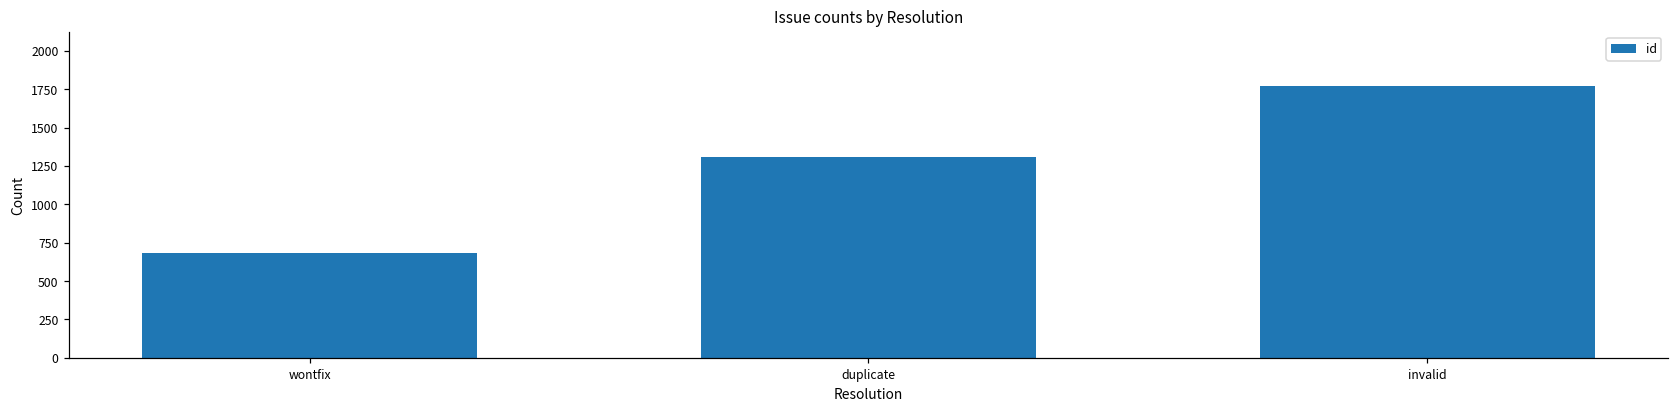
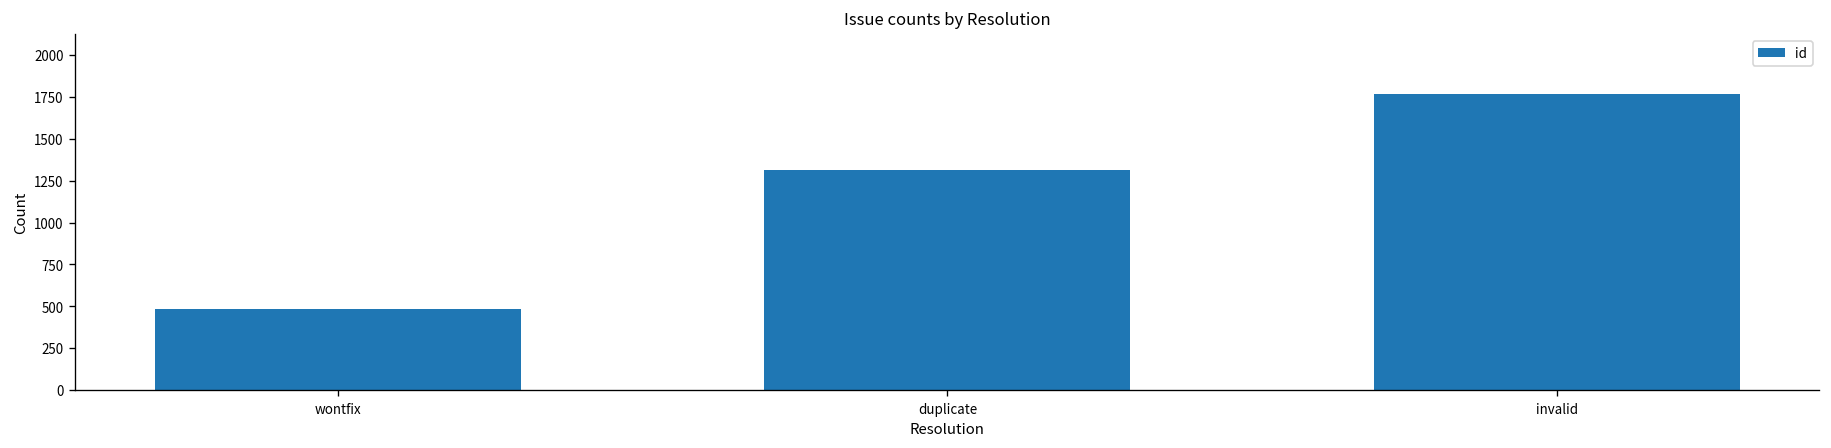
wontfix: 680 -> 490
